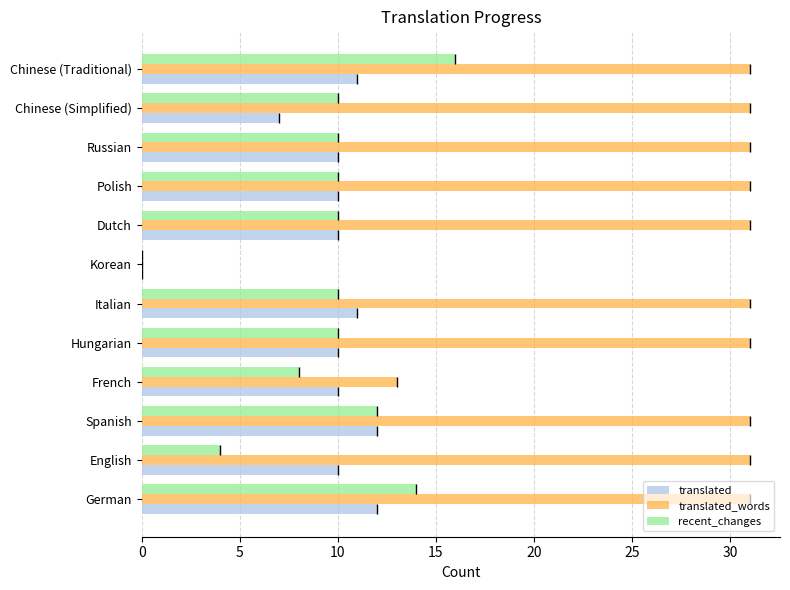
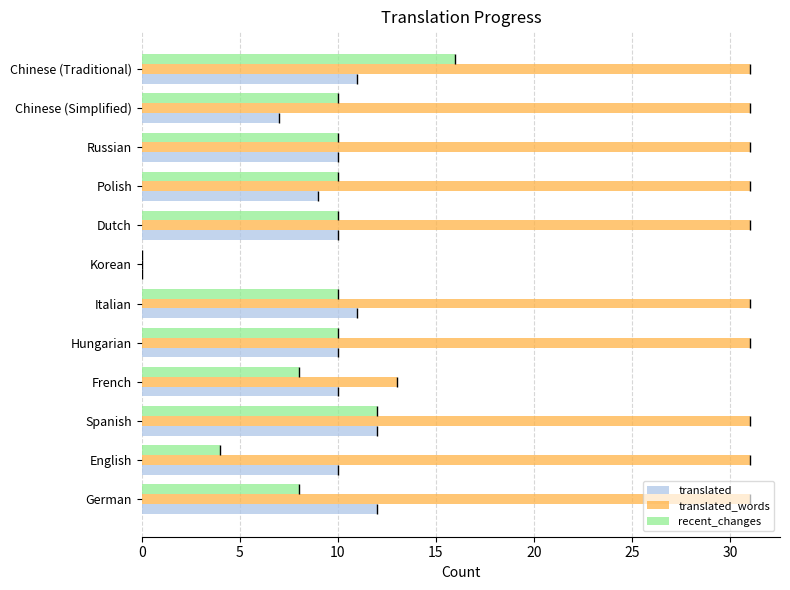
translated, Polish: 10 -> 9
recent_changes, German: 14 -> 8
